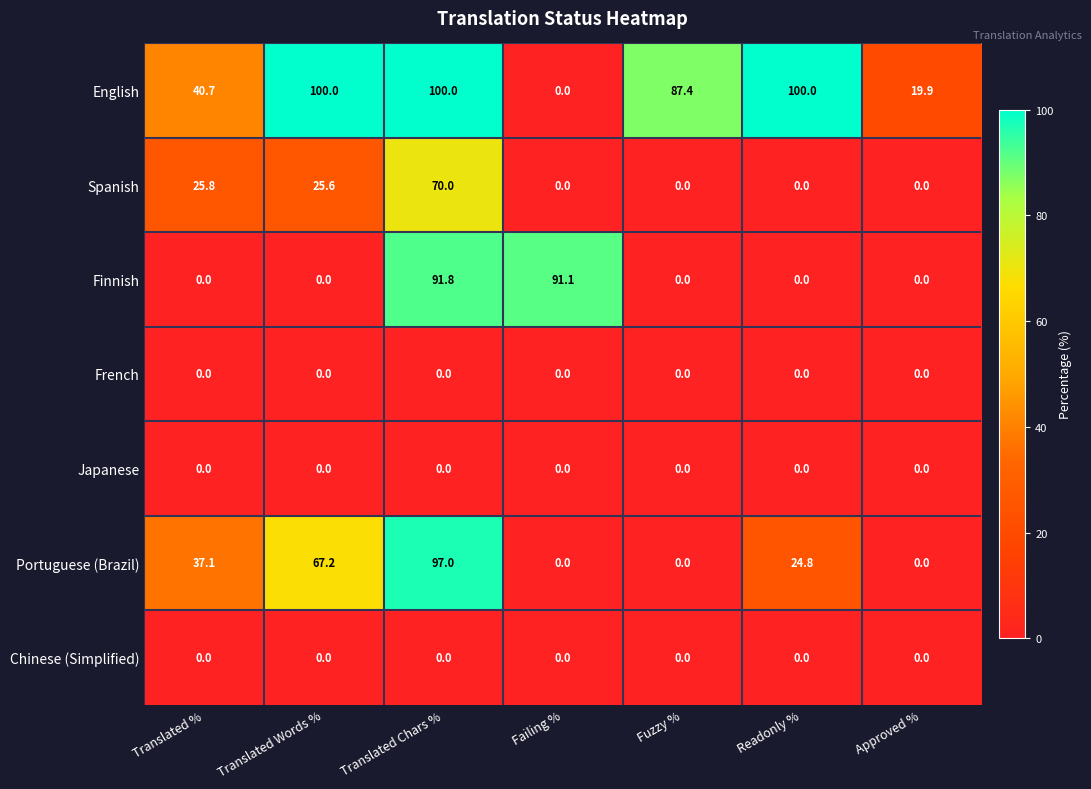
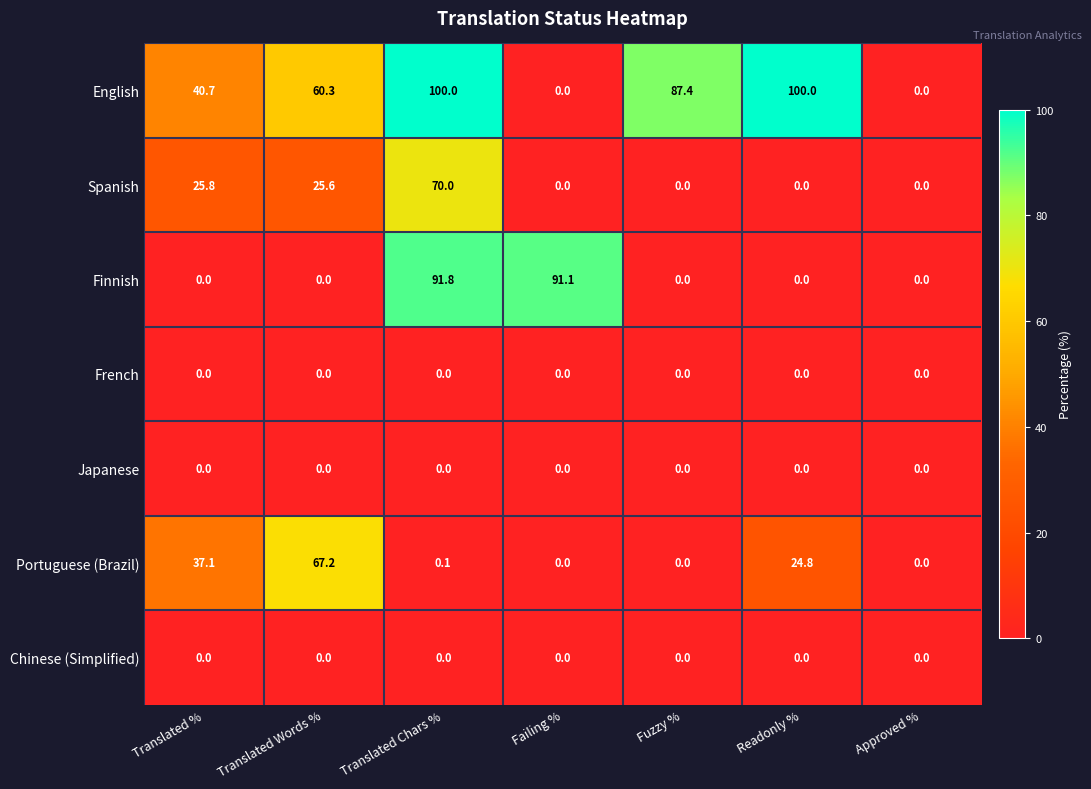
English, Translated Words %: 100.0 -> 60.3
English, Approved %: 19.9 -> 0.0
Portuguese (Brazil), Translated Chars %: 97.0 -> 0.1
